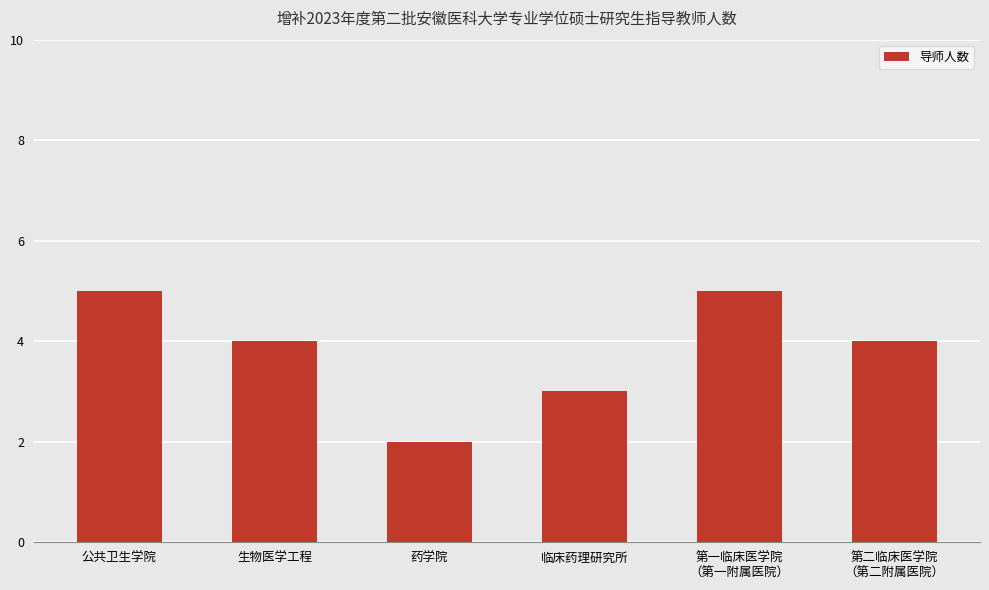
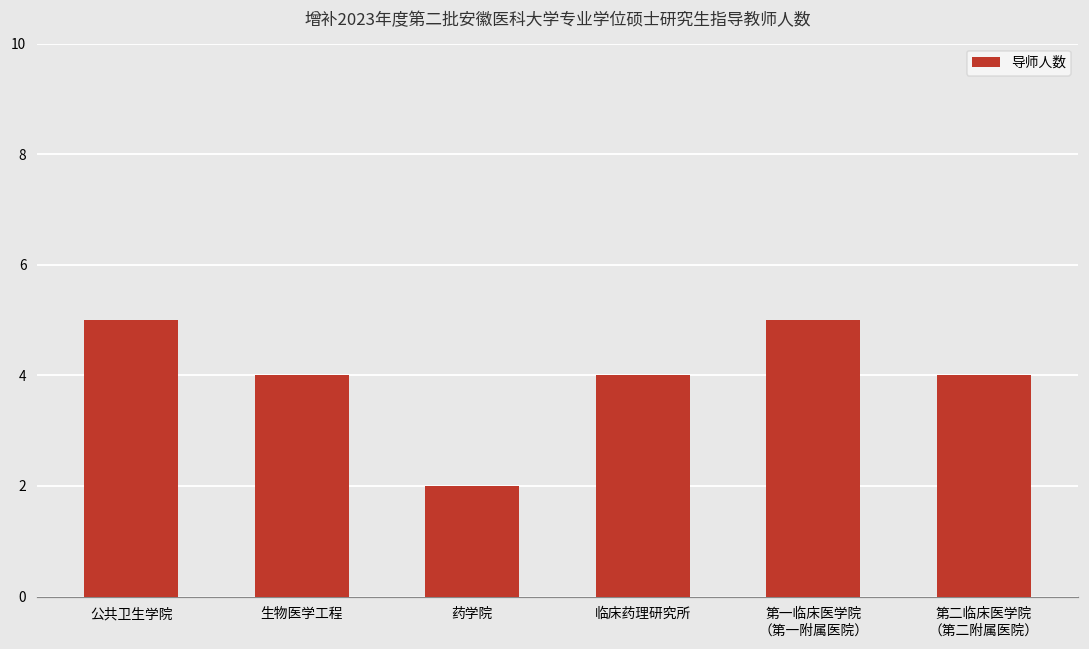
临床药理研究所: 3 -> 4
